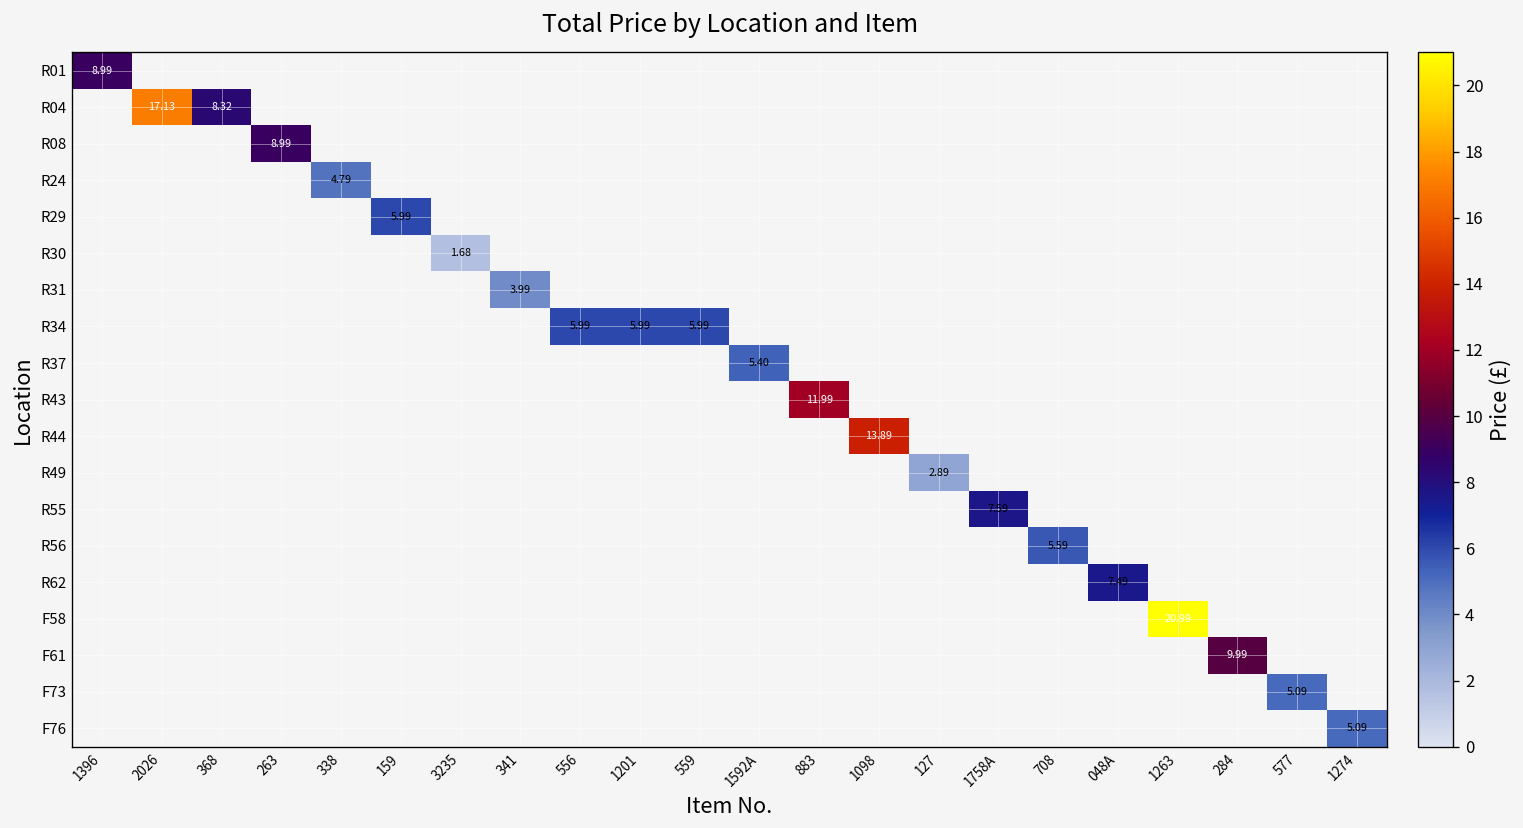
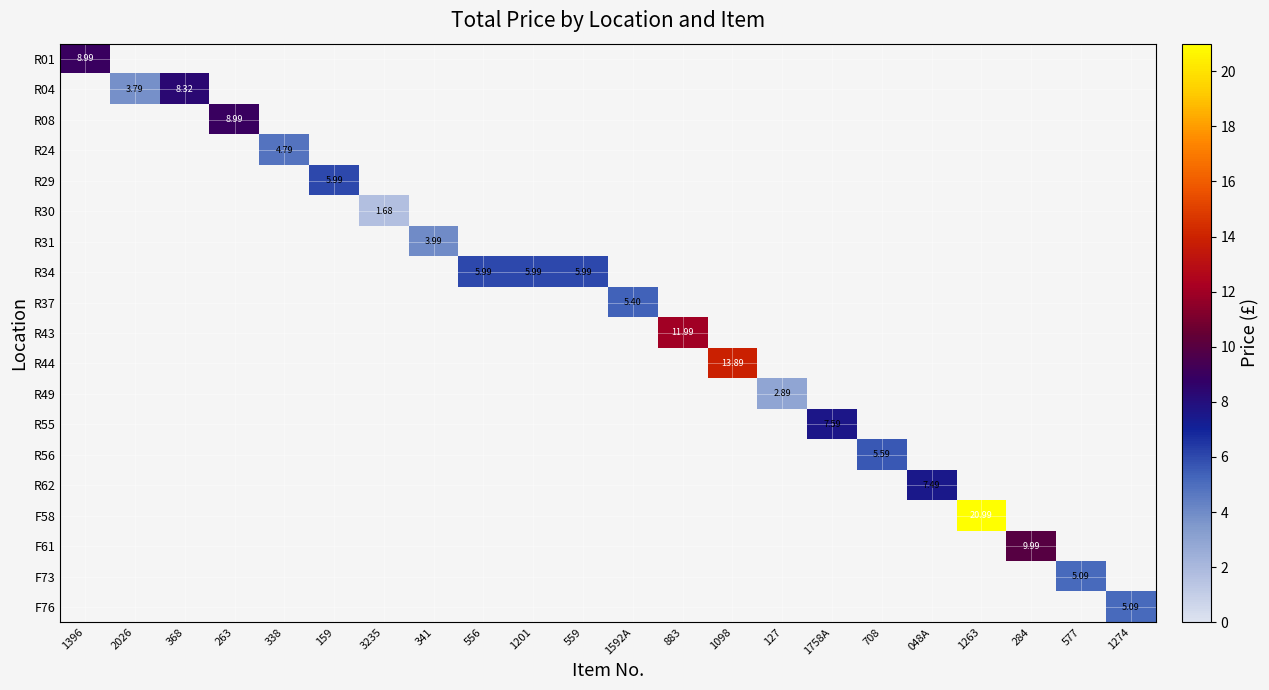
R04, 2026: 17.13 -> 3.79
